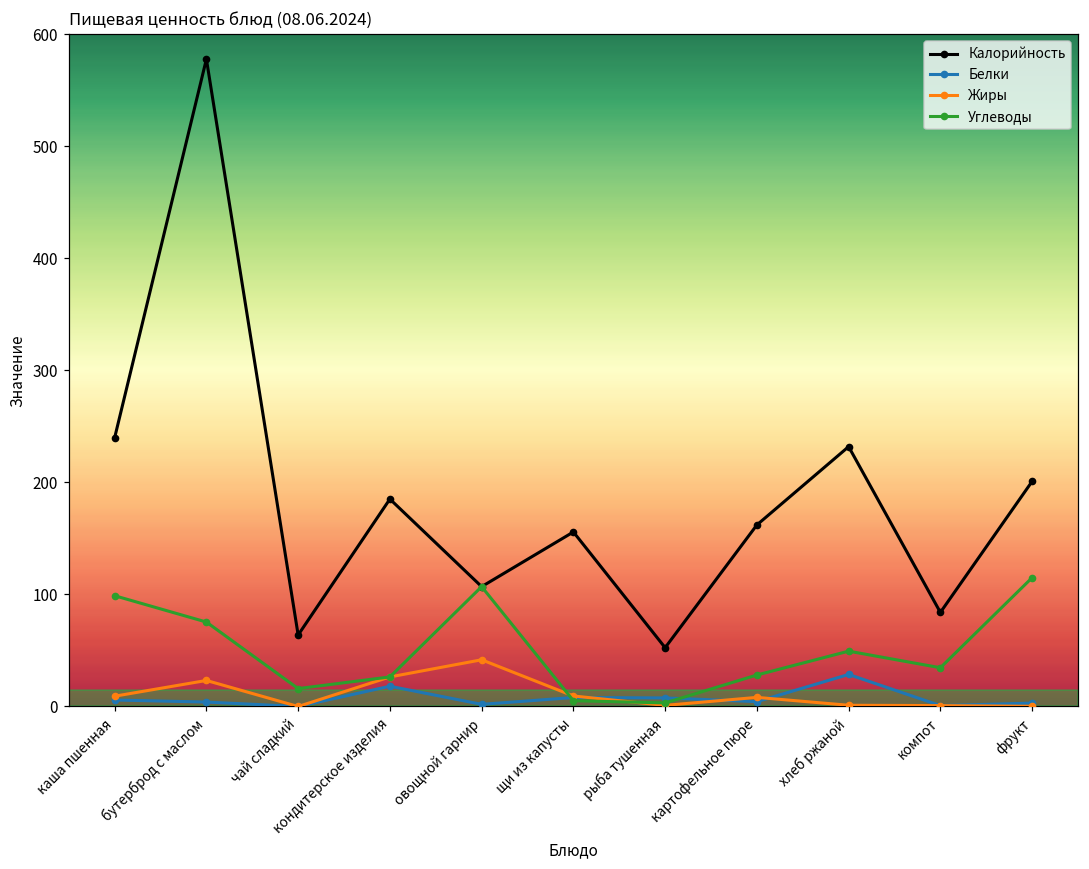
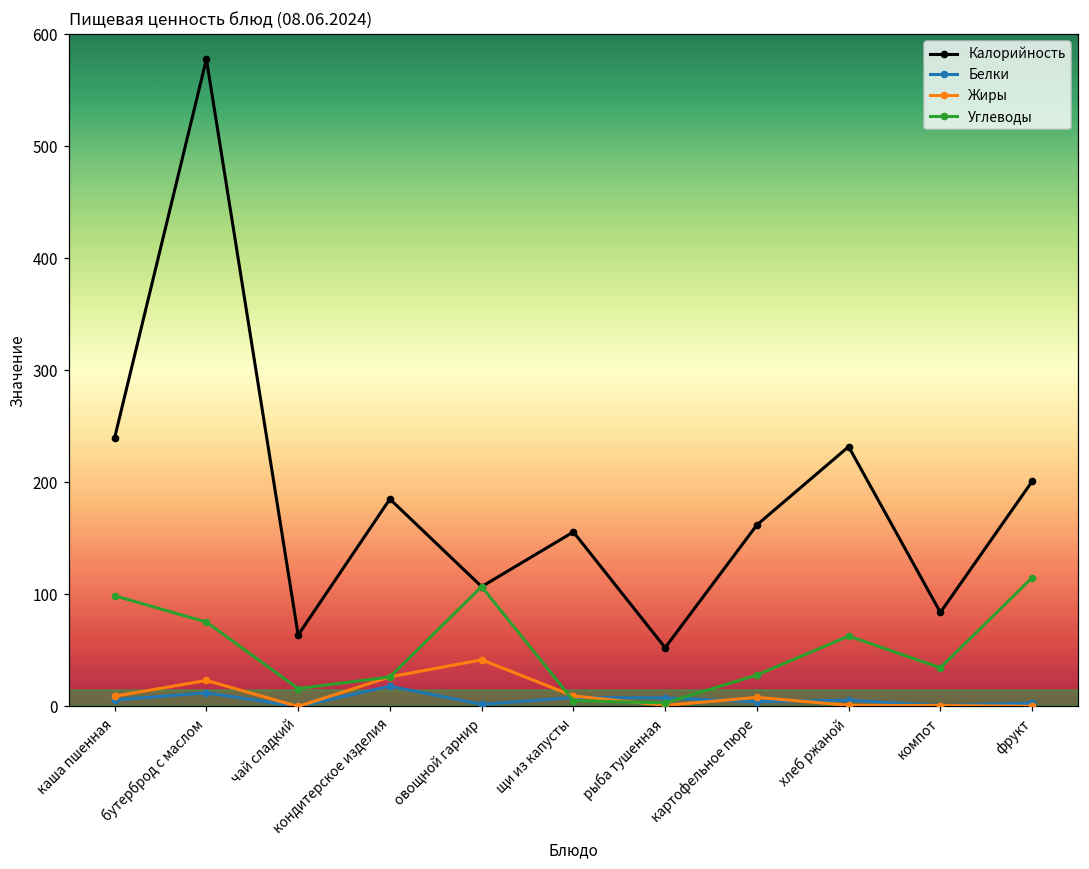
Белки, бутерброд с маслом: 4 -> 12
Белки, хлеб ржаной: 29 -> 6
Углеводы, хлеб ржаной: 49 -> 63
